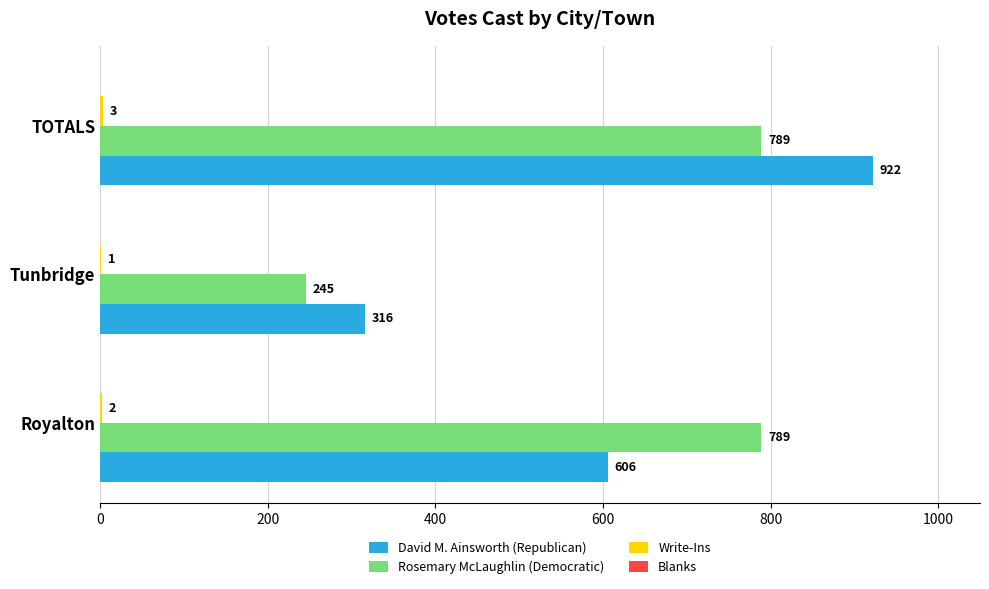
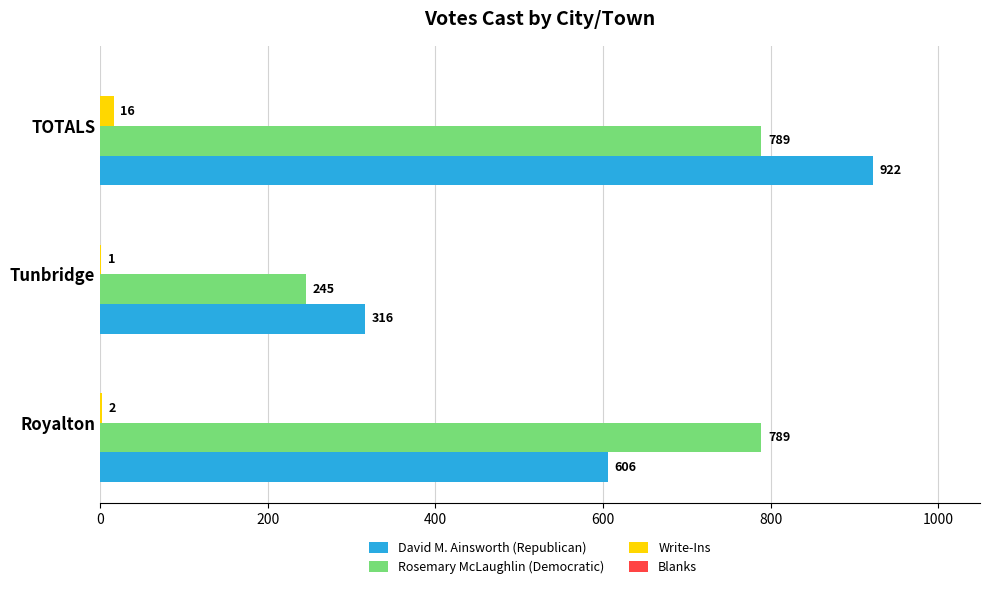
Write-Ins, TOTALS: 3 -> 16
